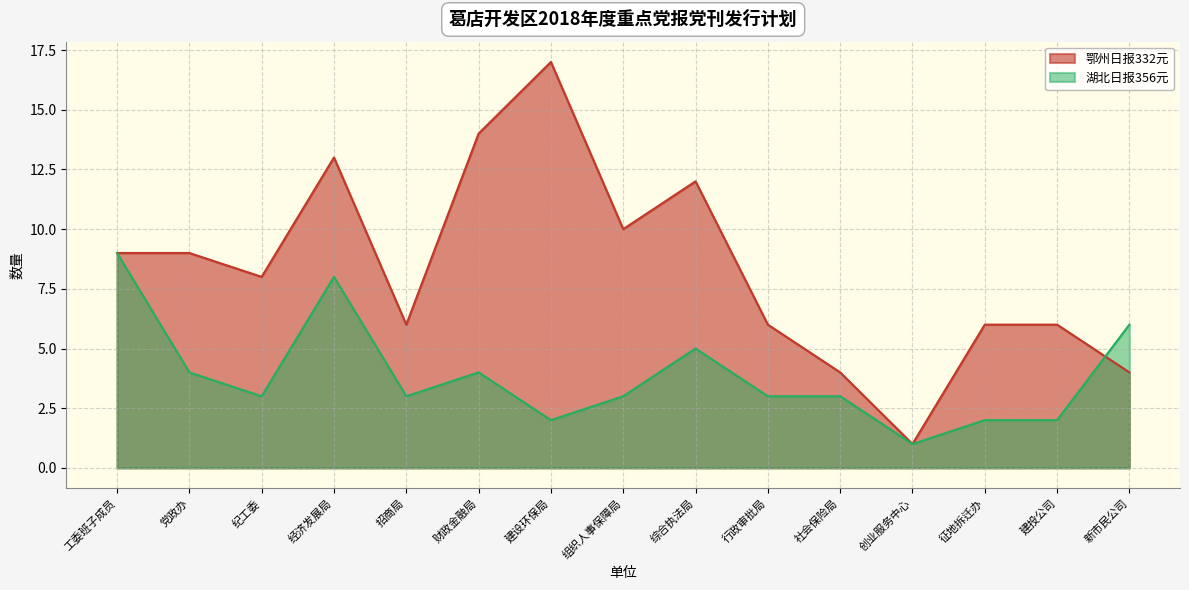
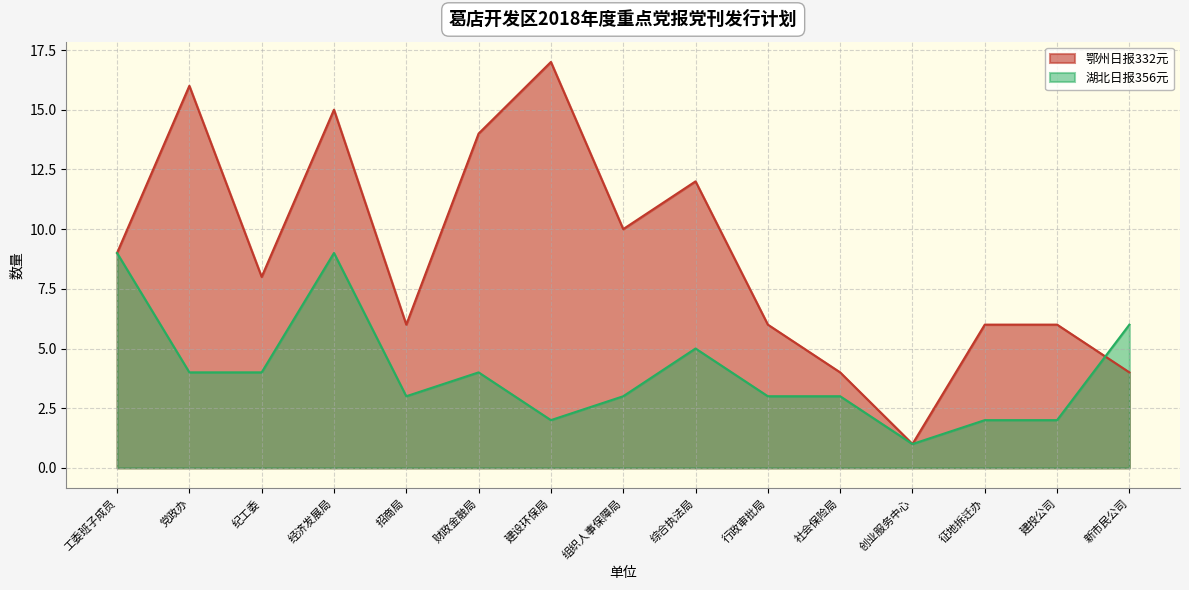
鄂州日报332元, 党政办: 9 -> 16
湖北日报356元, 纪工委: 3 -> 4
鄂州日报332元, 经济发展局: 13 -> 15
湖北日报356元, 经济发展局: 8 -> 9
